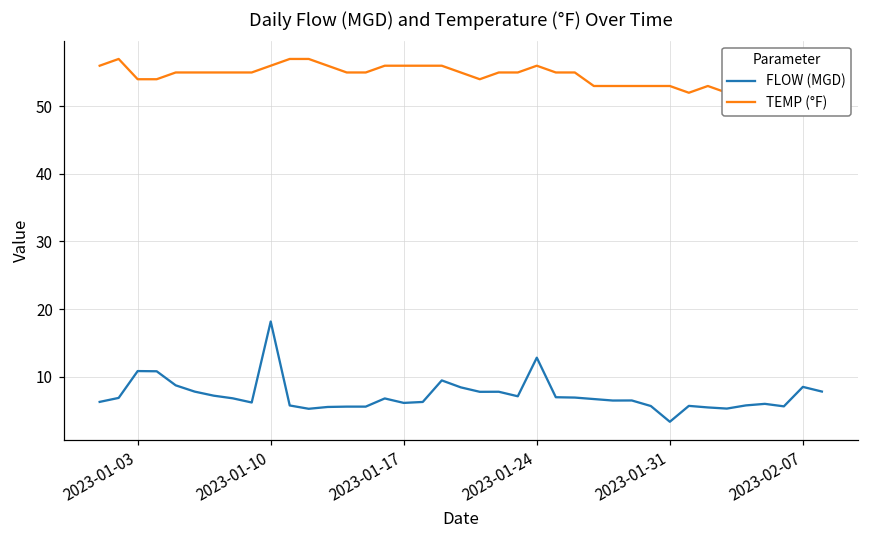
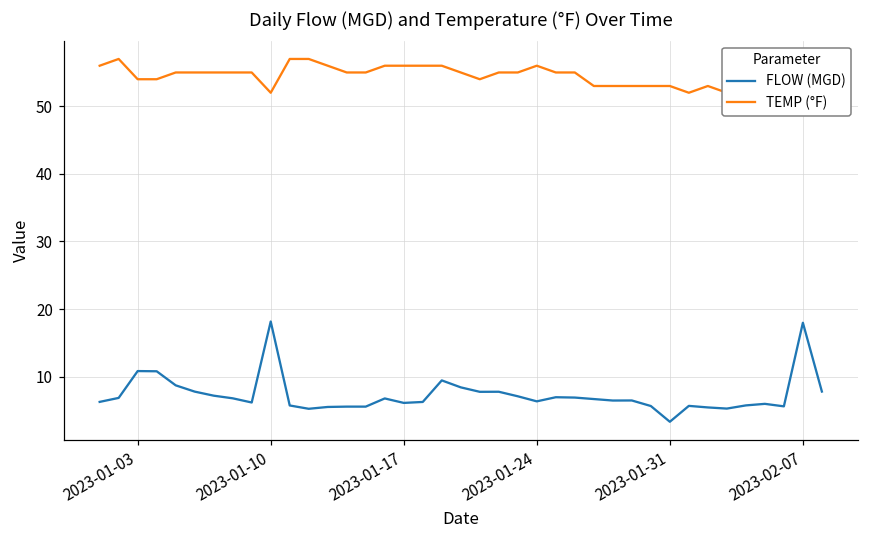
TEMP (°F), 2023-01-10: 56 -> 52
FLOW (MGD), 2023-01-24: 13 -> 6
FLOW (MGD), 2023-02-07: 8 -> 18
